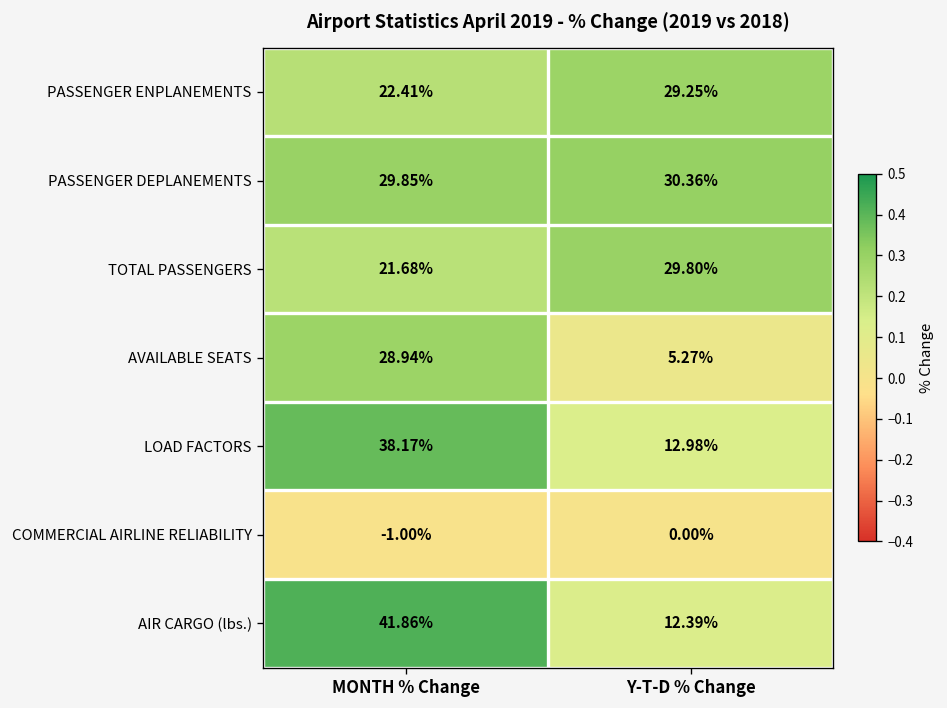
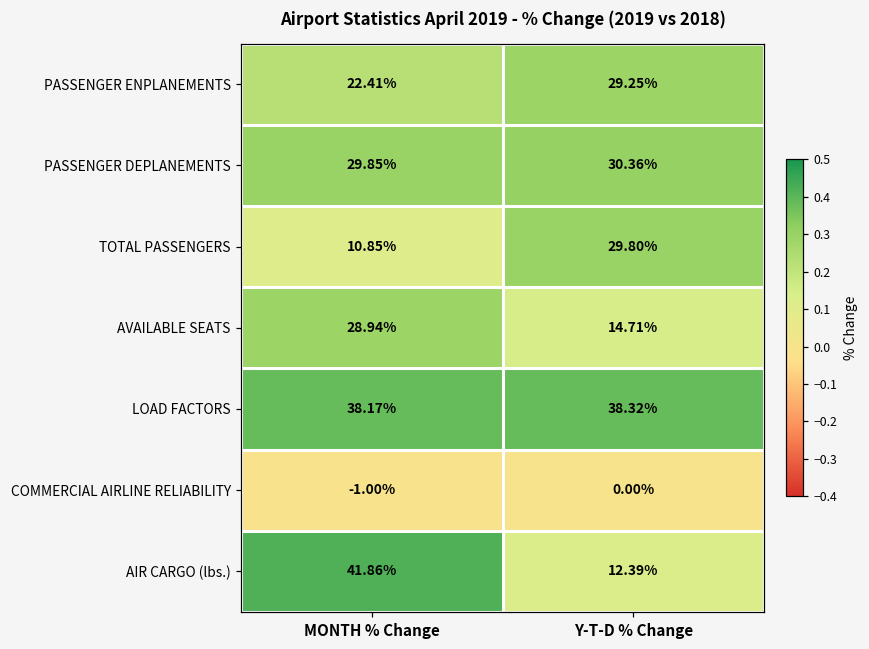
TOTAL PASSENGERS, MONTH % Change: 21.68% -> 10.85%
AVAILABLE SEATS, Y-T-D % Change: 5.27% -> 14.71%
LOAD FACTORS, Y-T-D % Change: 12.98% -> 38.32%
